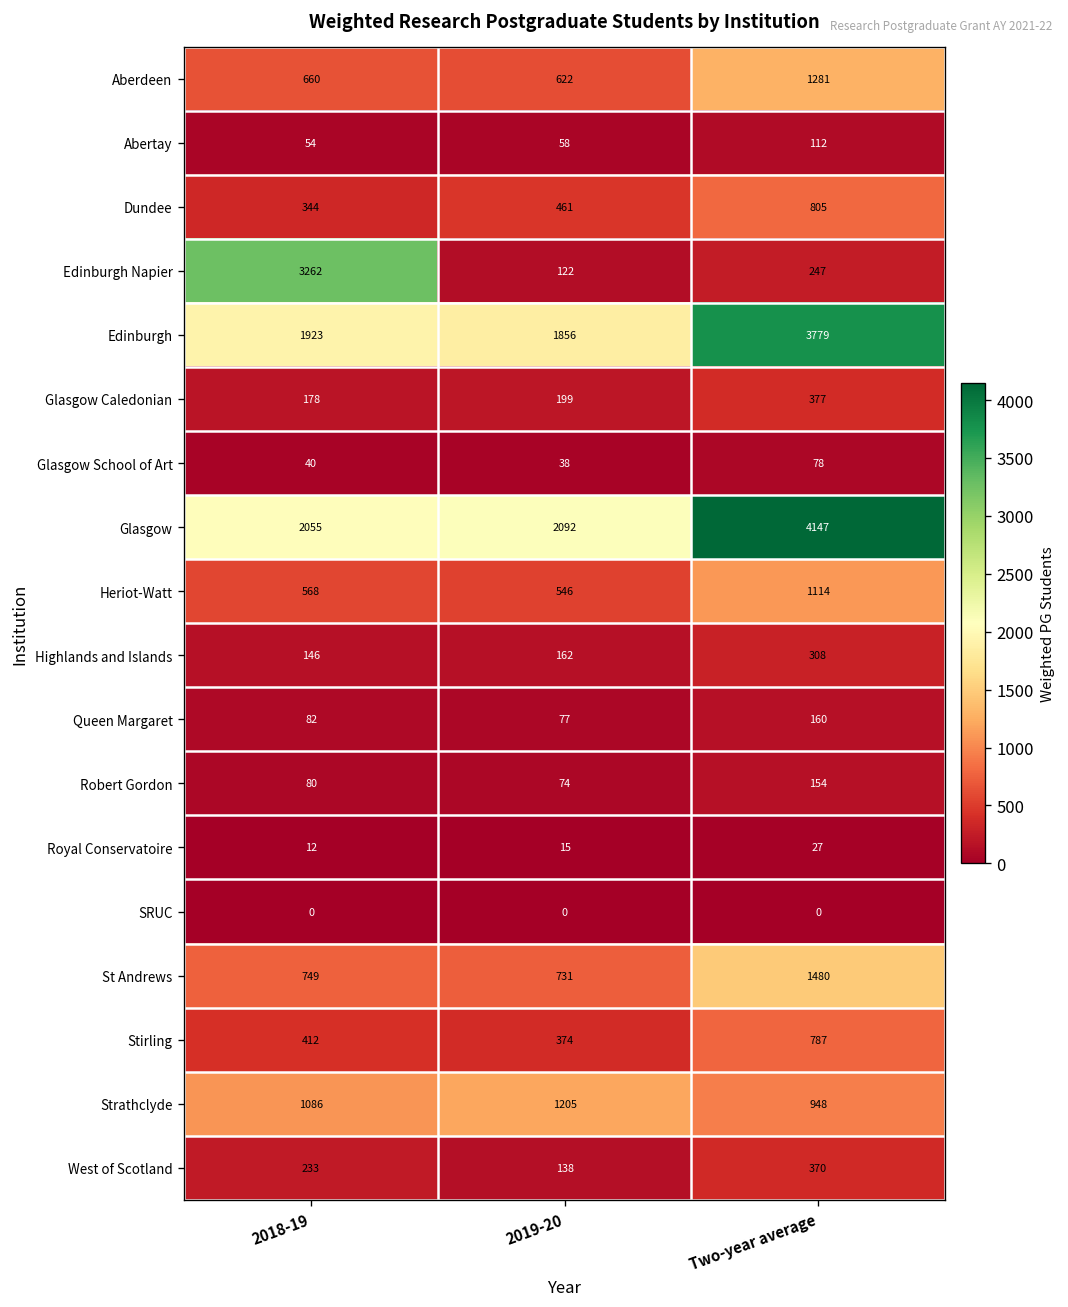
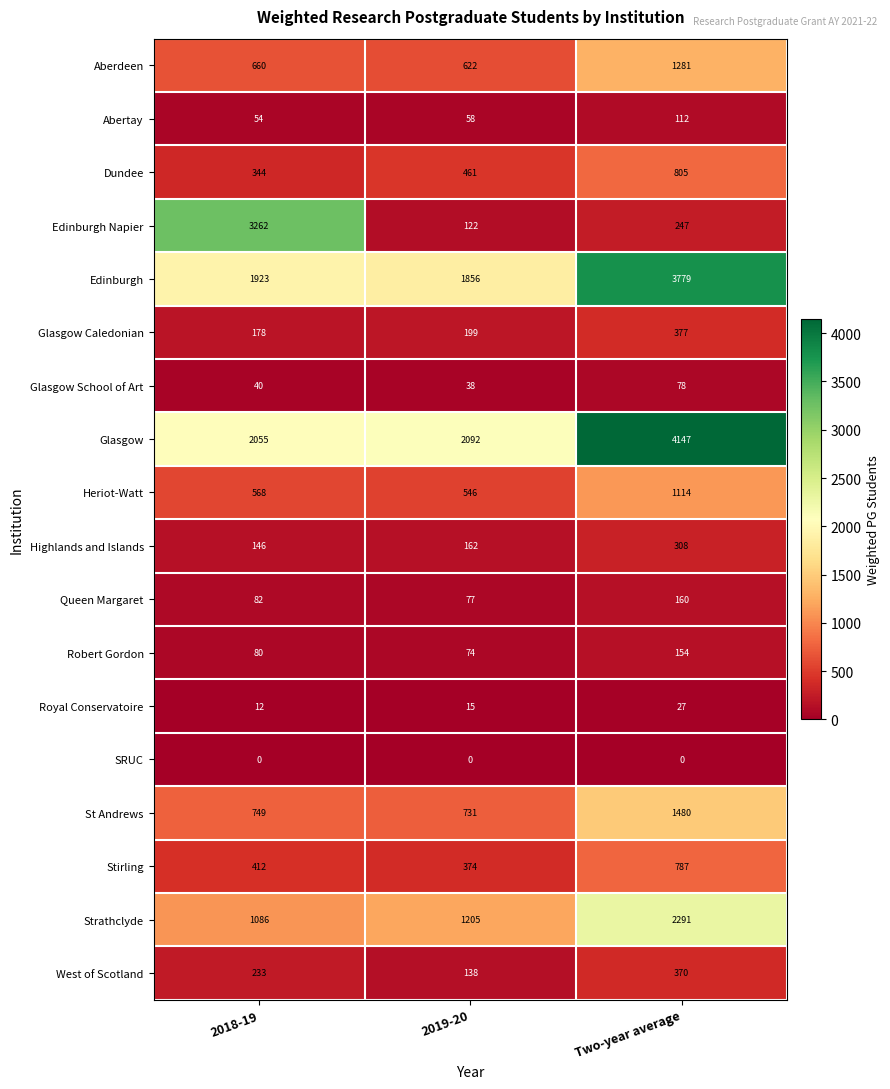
Strathclyde, Two-year average: 948 -> 2291
